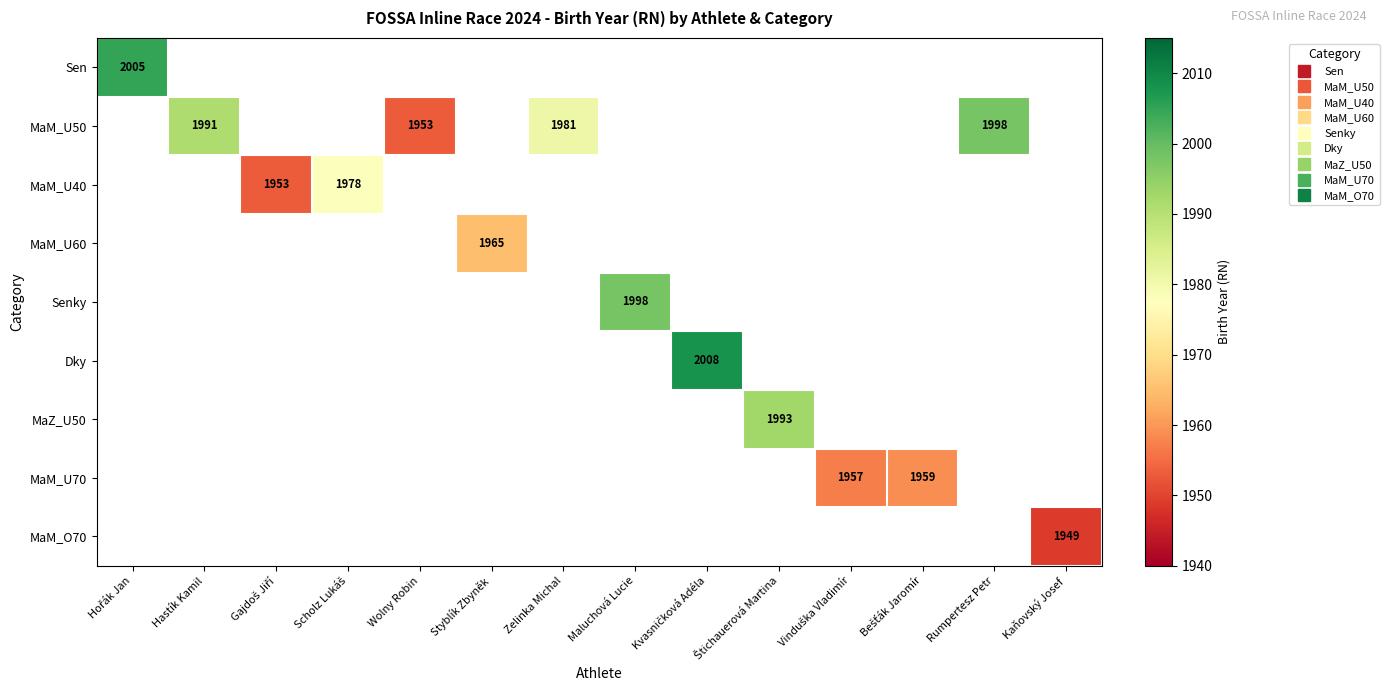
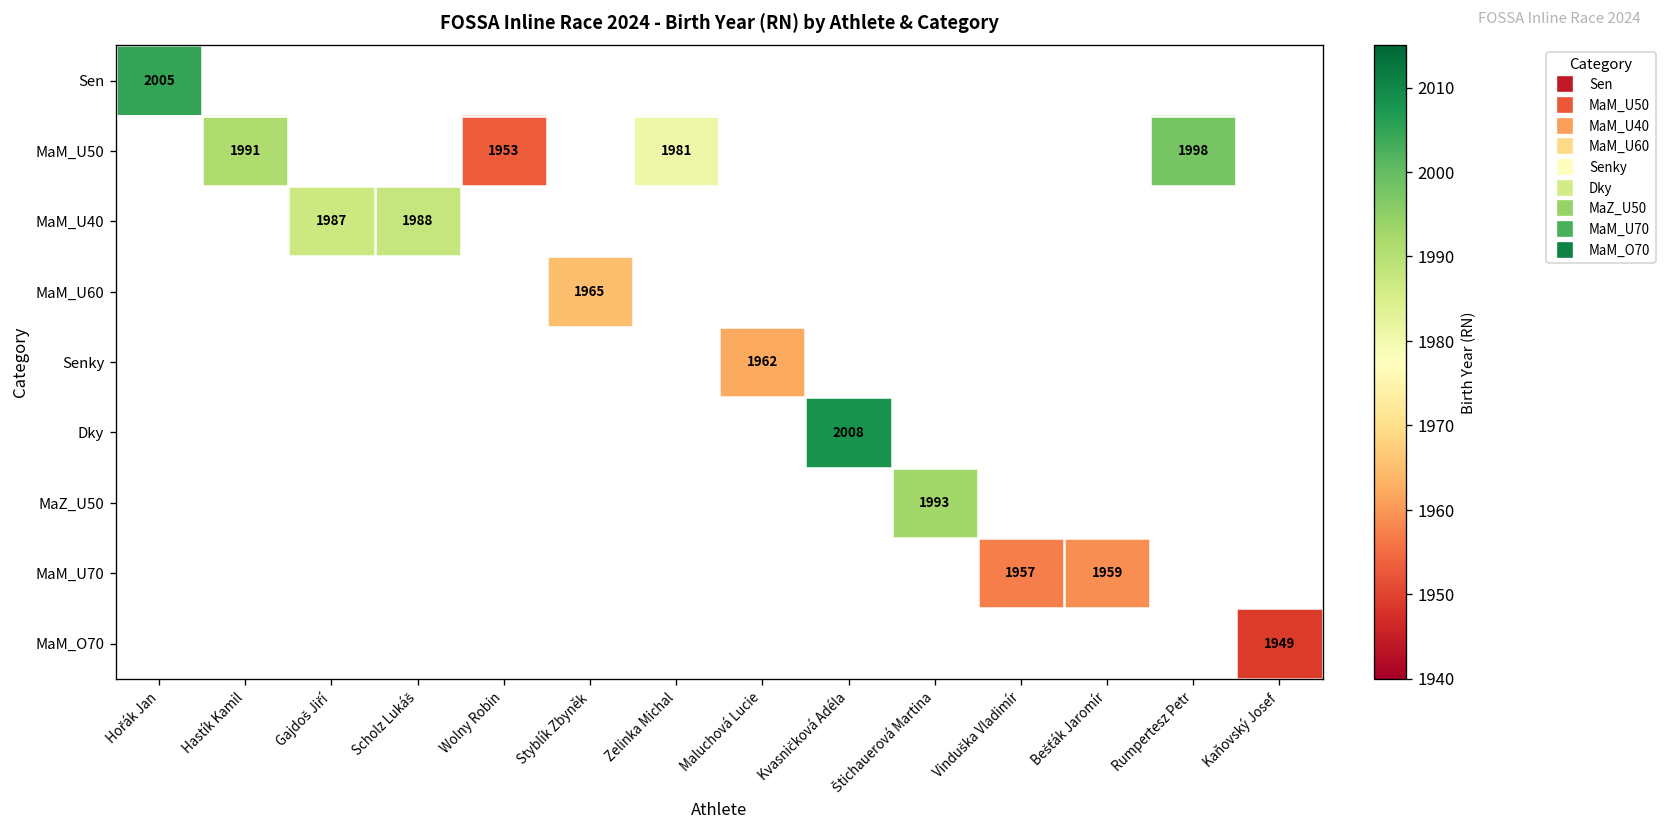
MaM_U40, Gajdoš Jiří: 1953 -> 1987
MaM_U40, Scholz Lukáš: 1978 -> 1988
Senky, Maluchová Lucie: 1998 -> 1962
